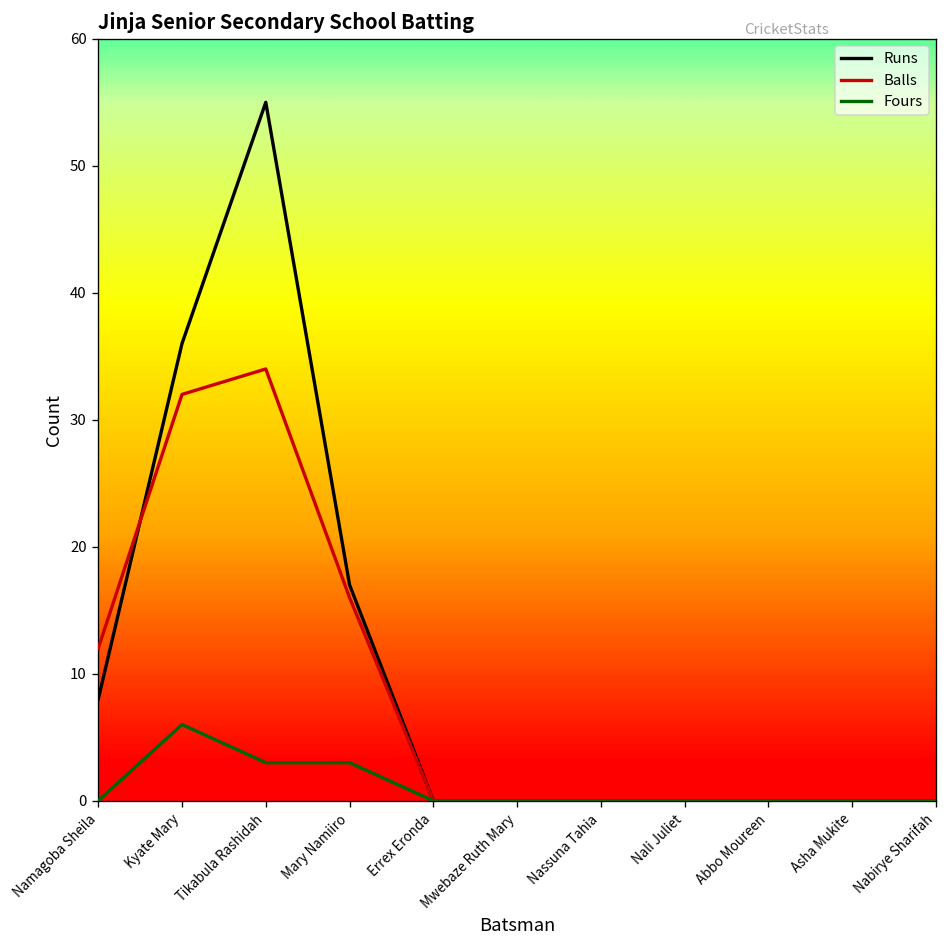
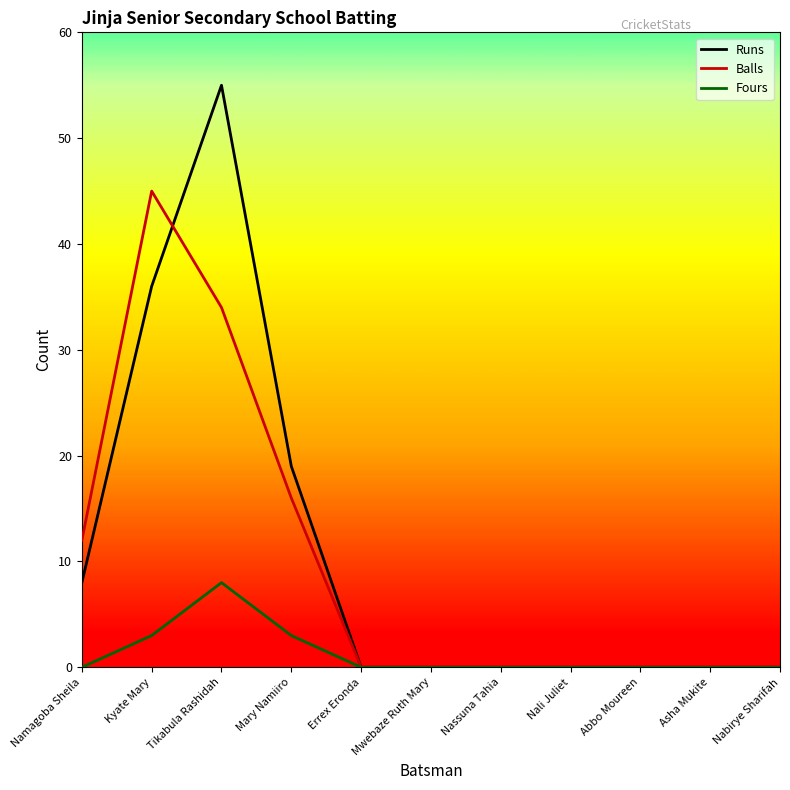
Balls, Kyate Mary: 32 -> 45
Fours, Kyate Mary: 6 -> 3
Fours, Tikabula Rashidah: 3 -> 8
Runs, Mary Namiiro: 17 -> 19
